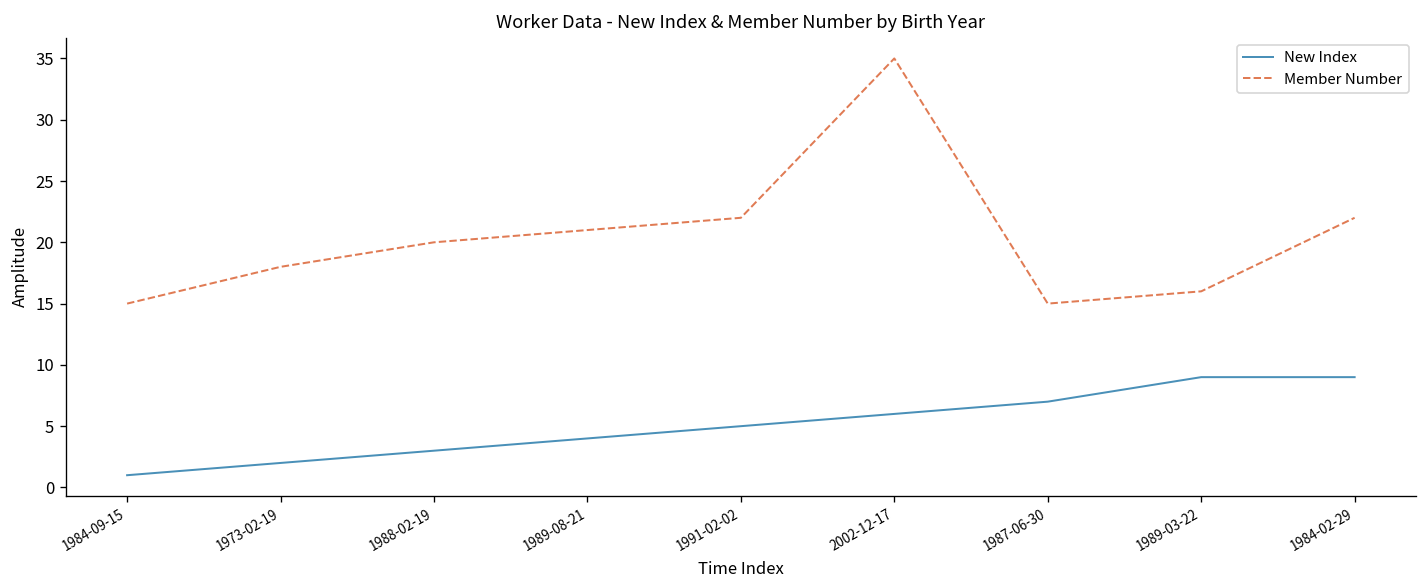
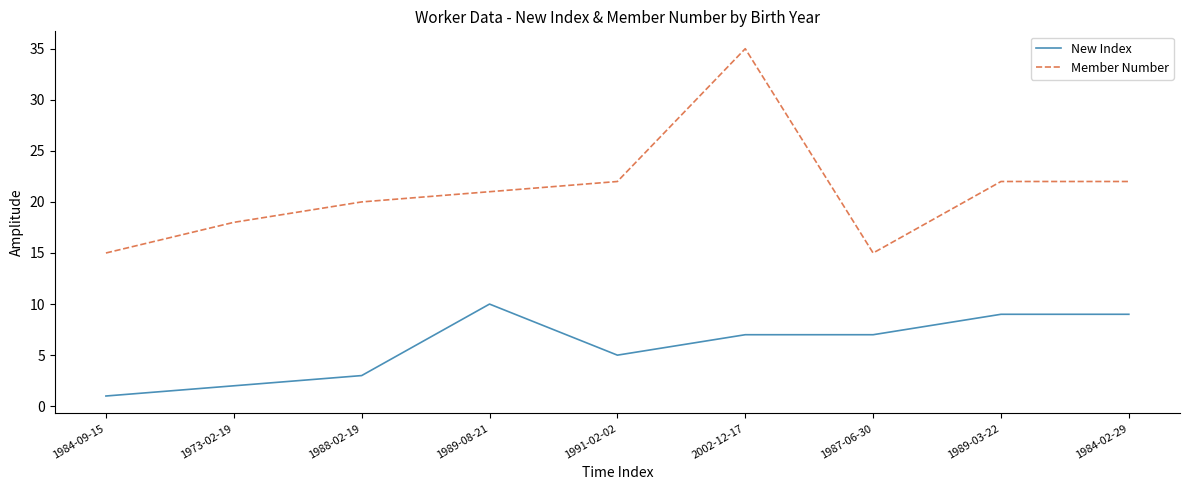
New Index, 1989-08-21: 4 -> 10
New Index, 2002-12-17: 6 -> 7
Member Number, 1989-03-22: 16 -> 22
